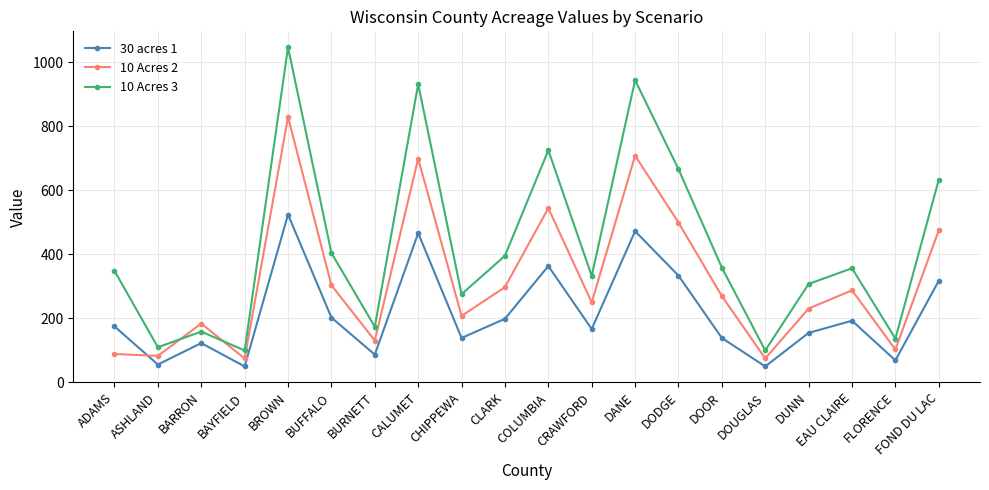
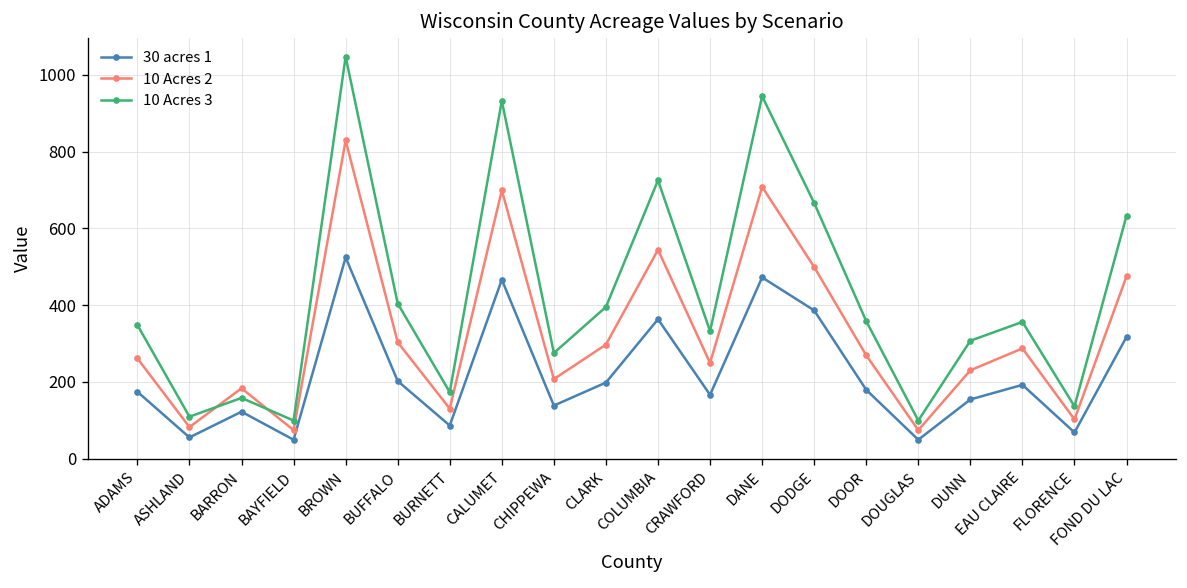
10 Acres 2, ADAMS: 90 -> 260
30 acres 1, DODGE: 330 -> 390
30 acres 1, DOOR: 140 -> 180
